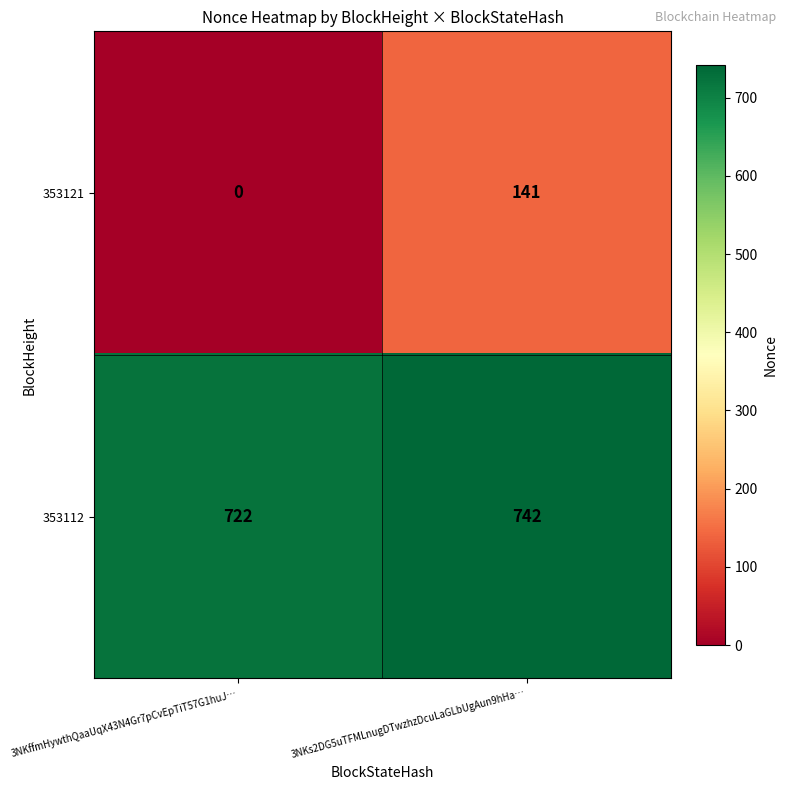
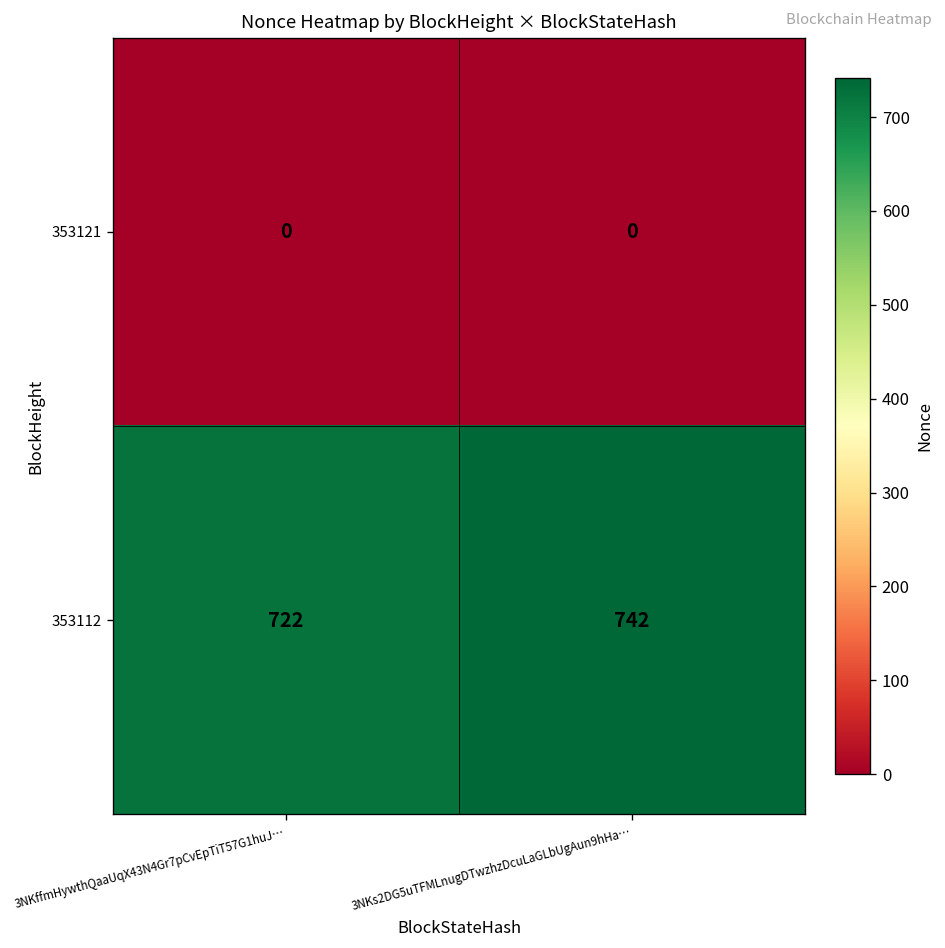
353121, 3NKs2DG5uTFMLnugDTwzhzDcuLaGLbUgAun9hHa…: 141 -> 0
